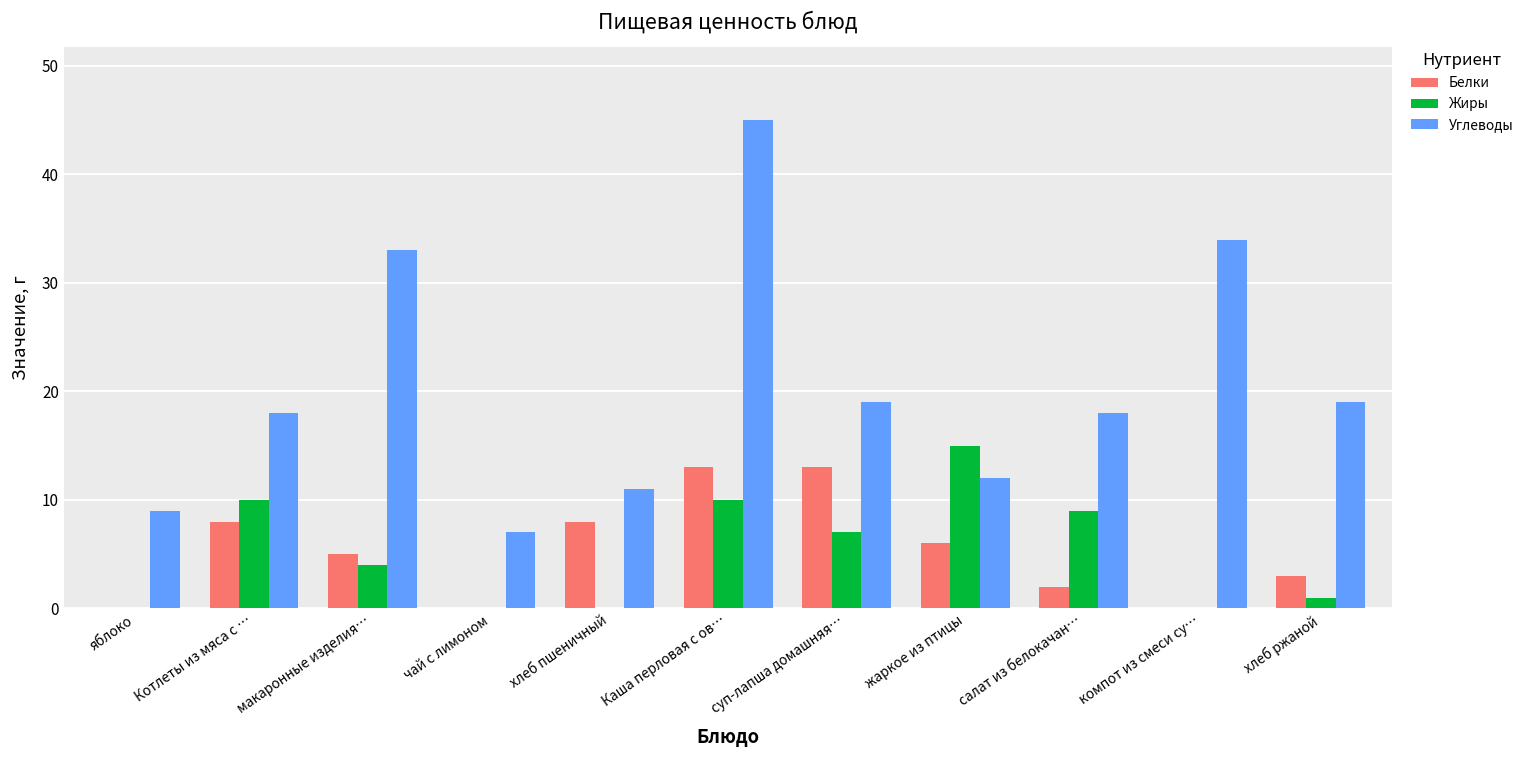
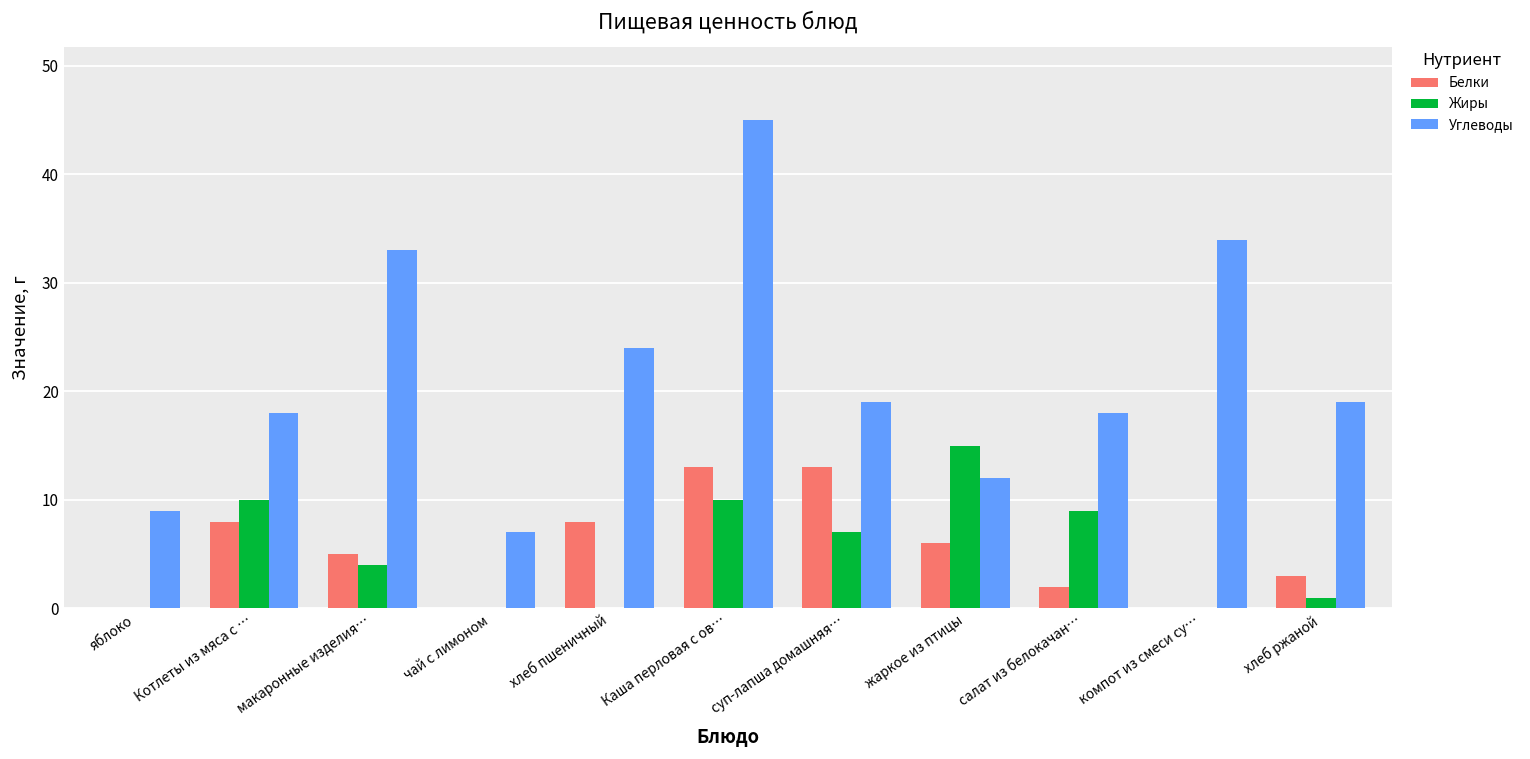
Углеводы, хлеб пшеничный: 11 -> 24
